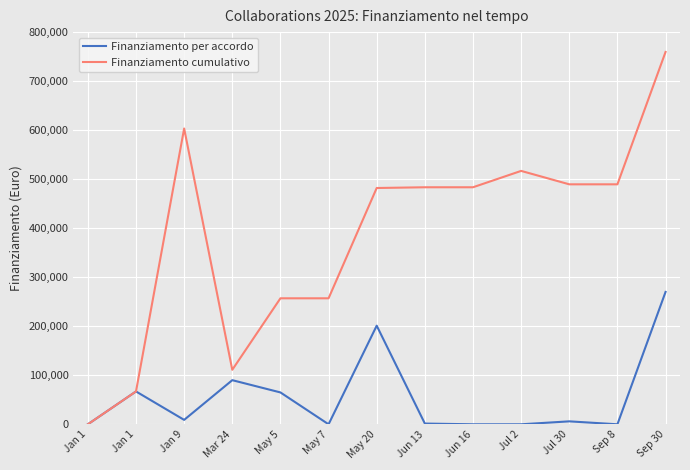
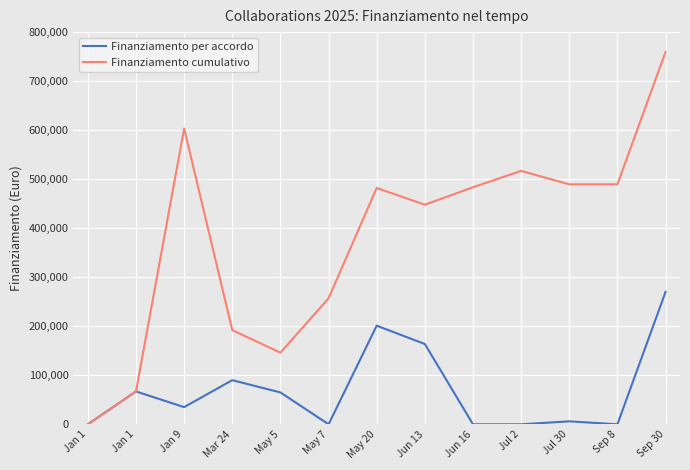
Finanziamento per accordo, Jan 9: 10,000 -> 40,000
Finanziamento cumulativo, Mar 24: 110,000 -> 190,000
Finanziamento cumulativo, May 5: 260,000 -> 150,000
Finanziamento per accordo, Jun 13: 0 -> 160,000
Finanziamento cumulativo, Jun 13: 480,000 -> 450,000
